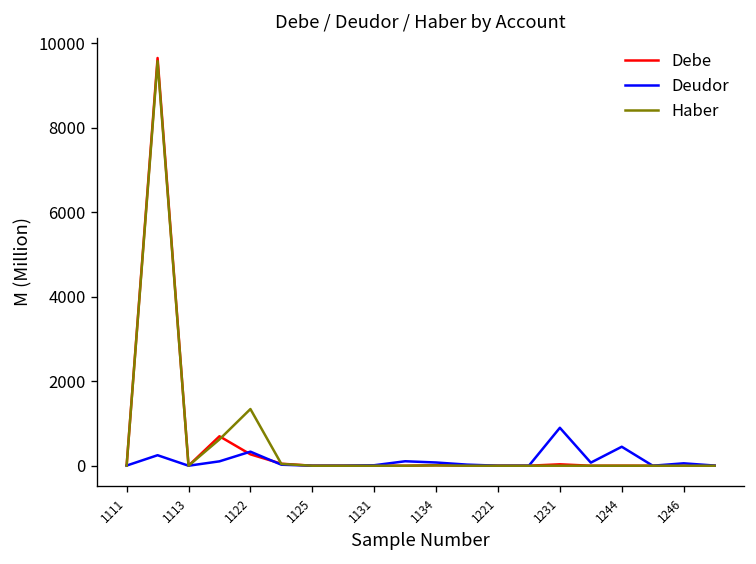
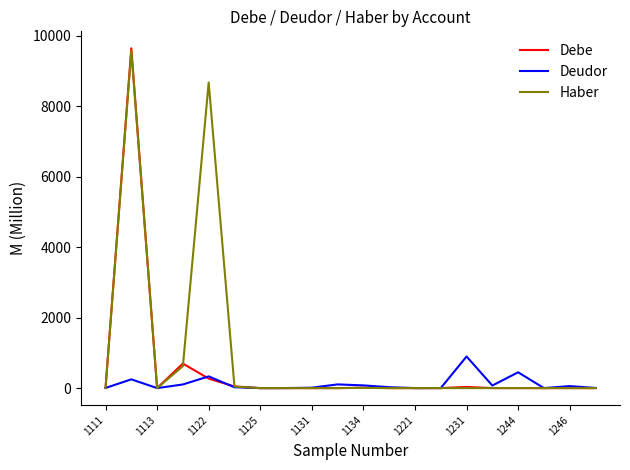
Haber, 1122: 1300 -> 8700
